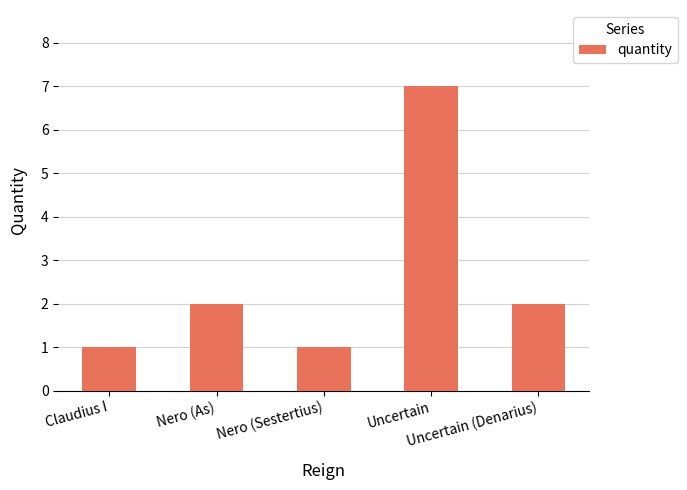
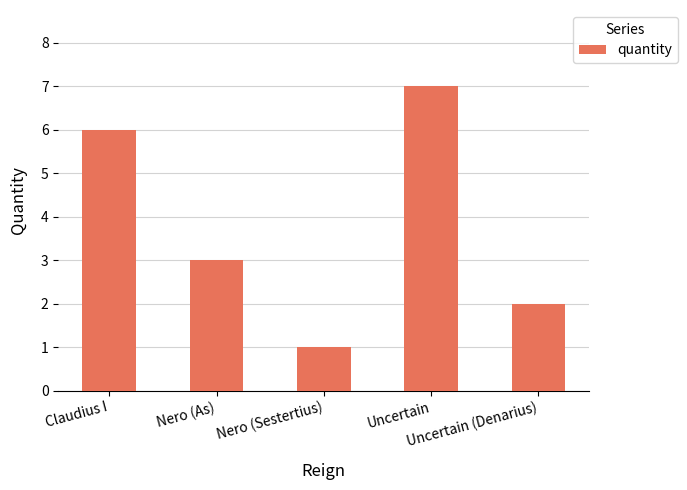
Claudius I: 1 -> 6
Nero (As): 2 -> 3
